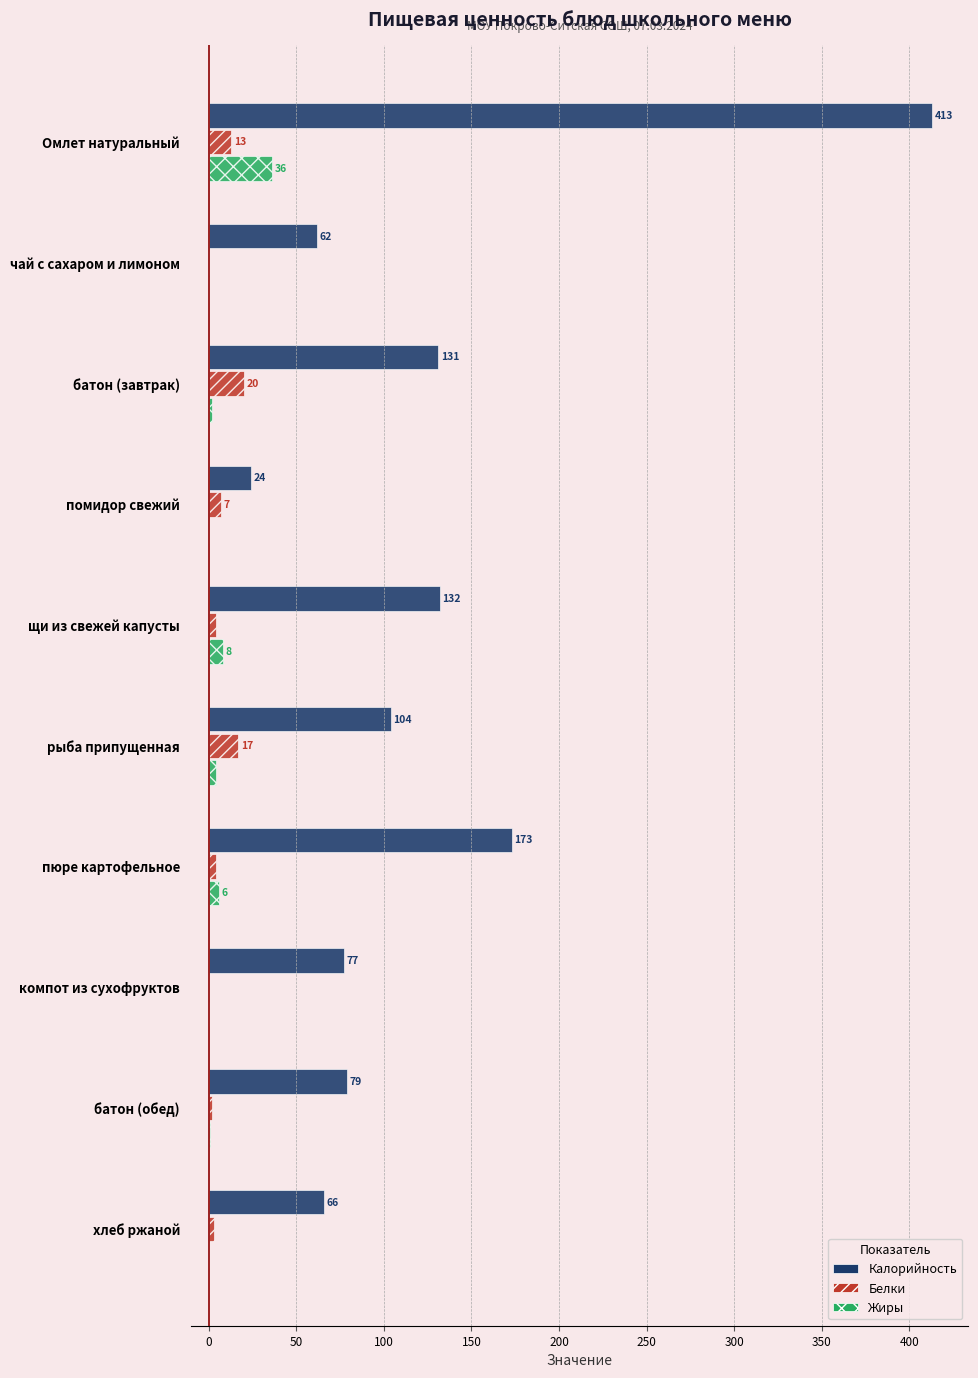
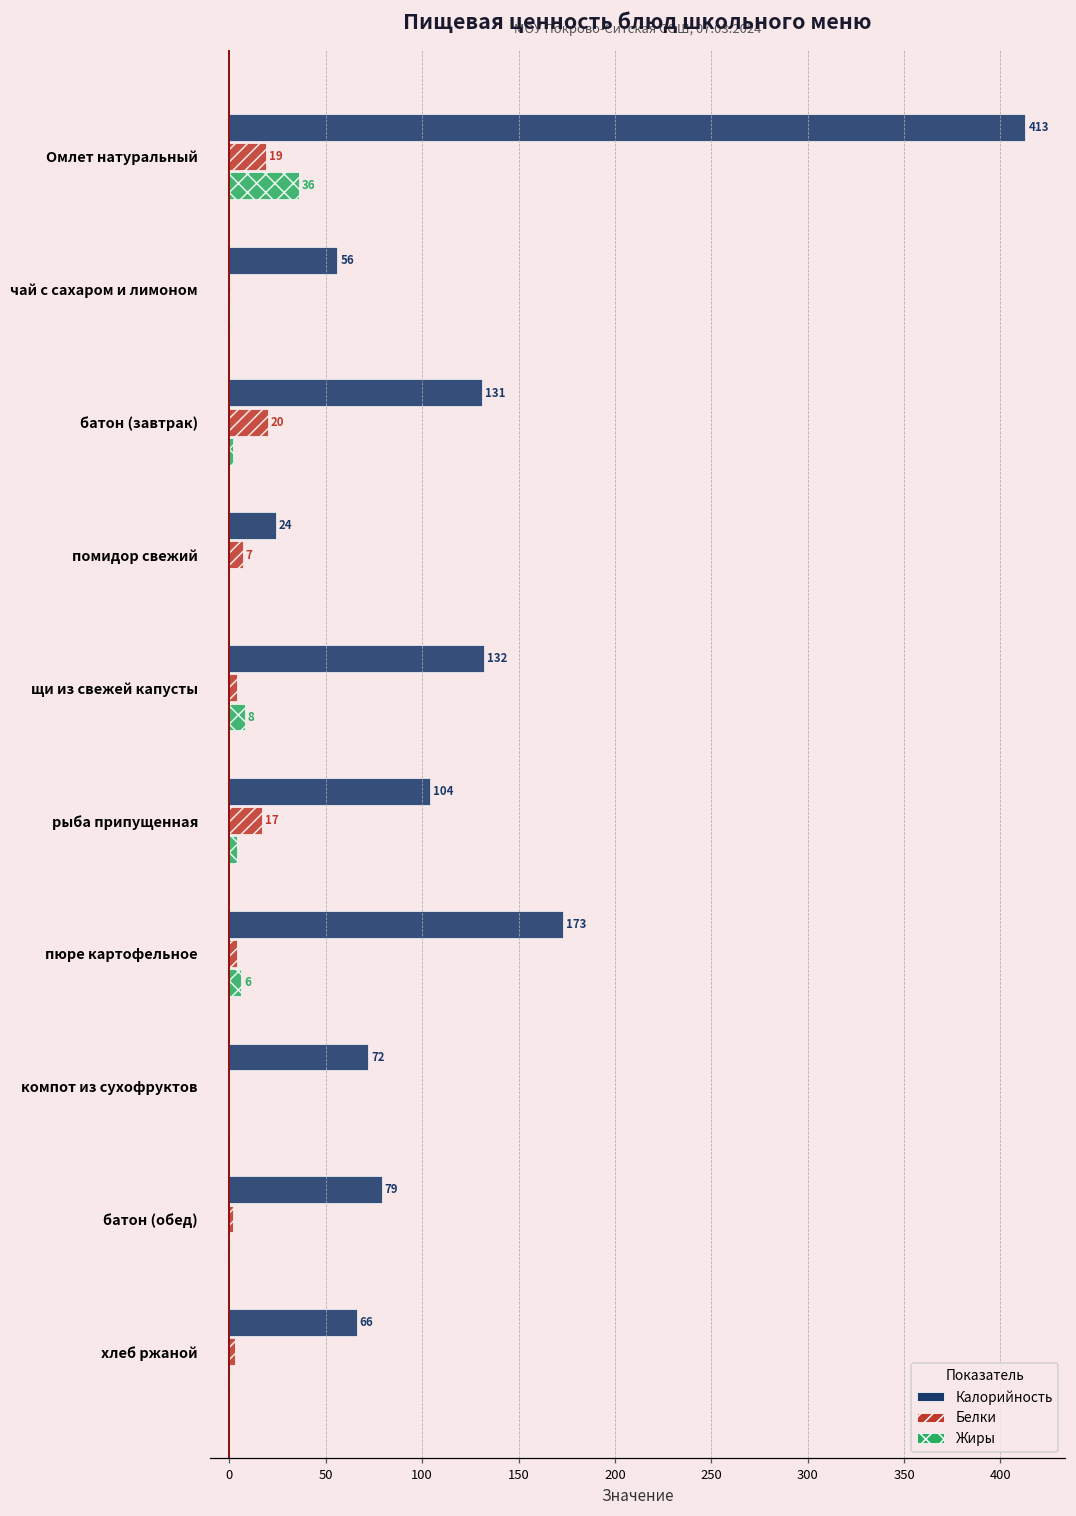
Белки, Омлет натуральный: 13 -> 19
Калорийность, чай с сахаром и лимоном: 62 -> 56
Калорийность, компот из сухофруктов: 77 -> 72
